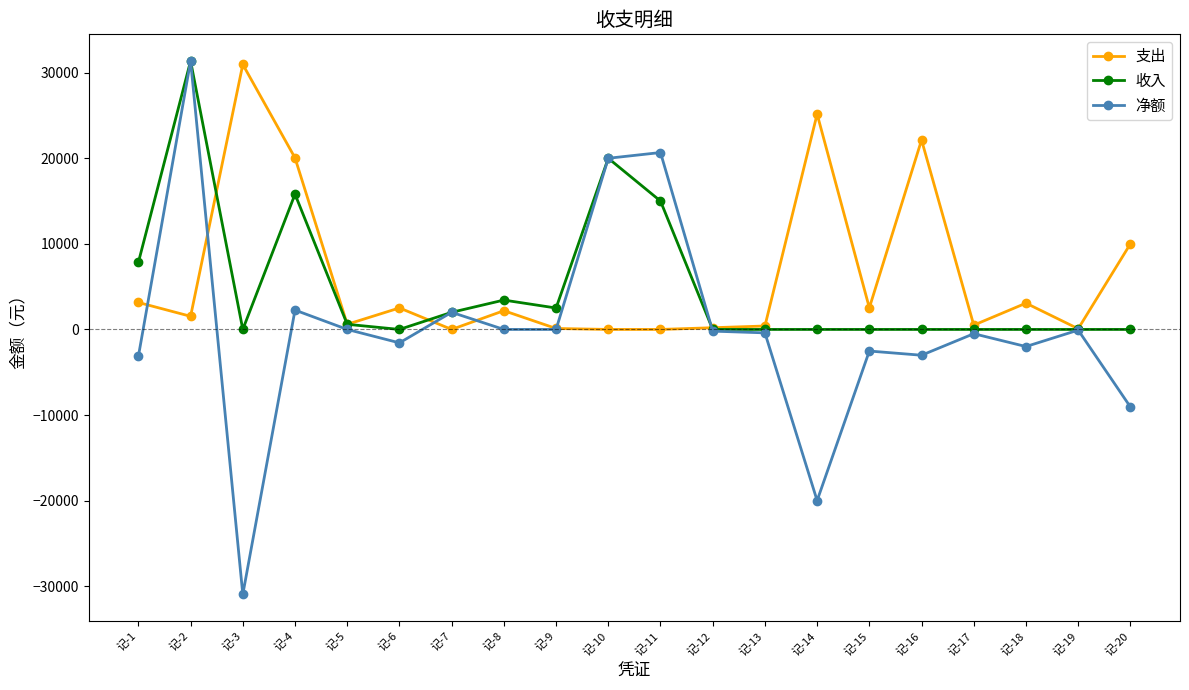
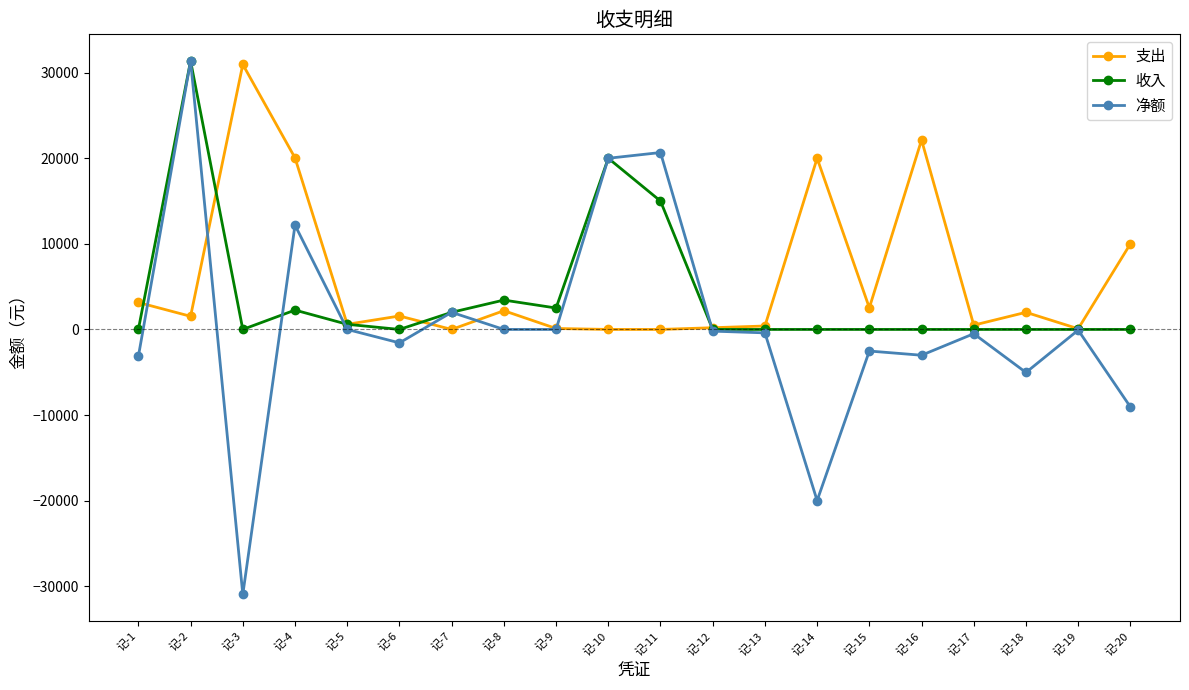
收入, 记-1: 8000 -> 0
收入, 记-4: 16000 -> 2000
净额, 记-4: 2000 -> 12000
支出, 记-6: 3000 -> 2000
支出, 记-14: 25000 -> 20000
支出, 记-18: 3000 -> 2000
净额, 记-18: -2000 -> -5000
